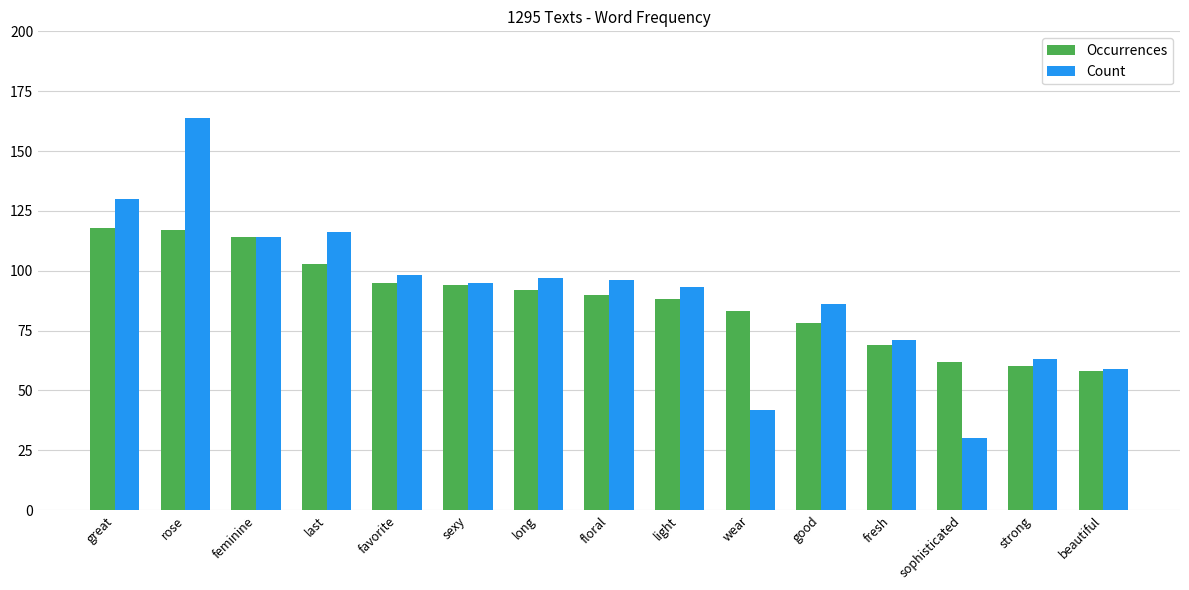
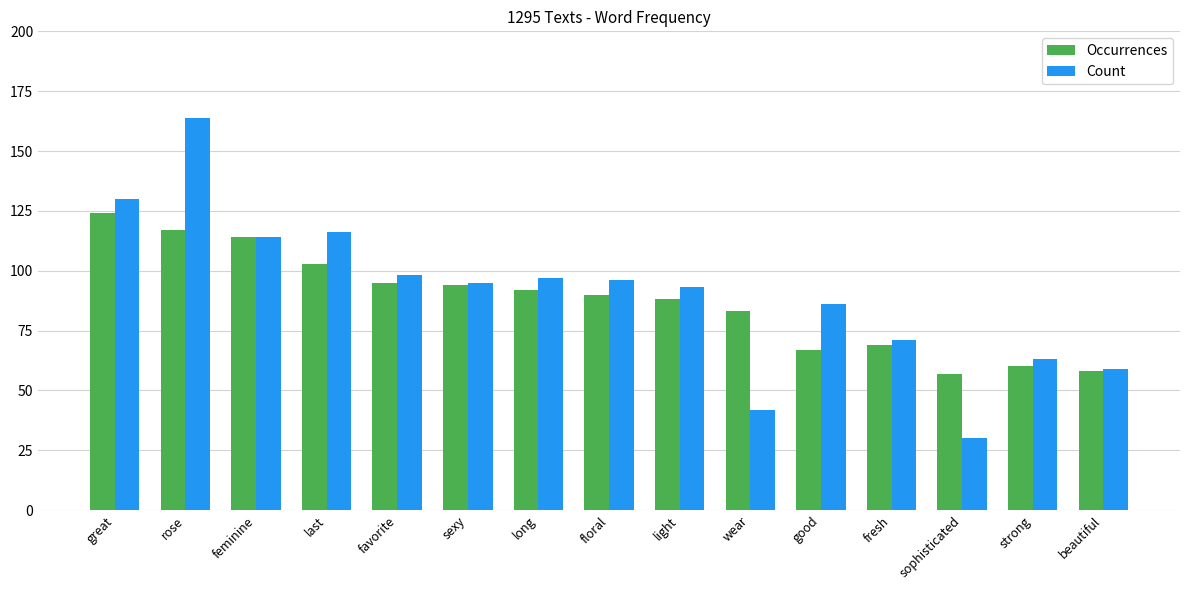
Occurrences, great: 118 -> 124
Occurrences, good: 78 -> 67
Occurrences, sophisticated: 62 -> 57
